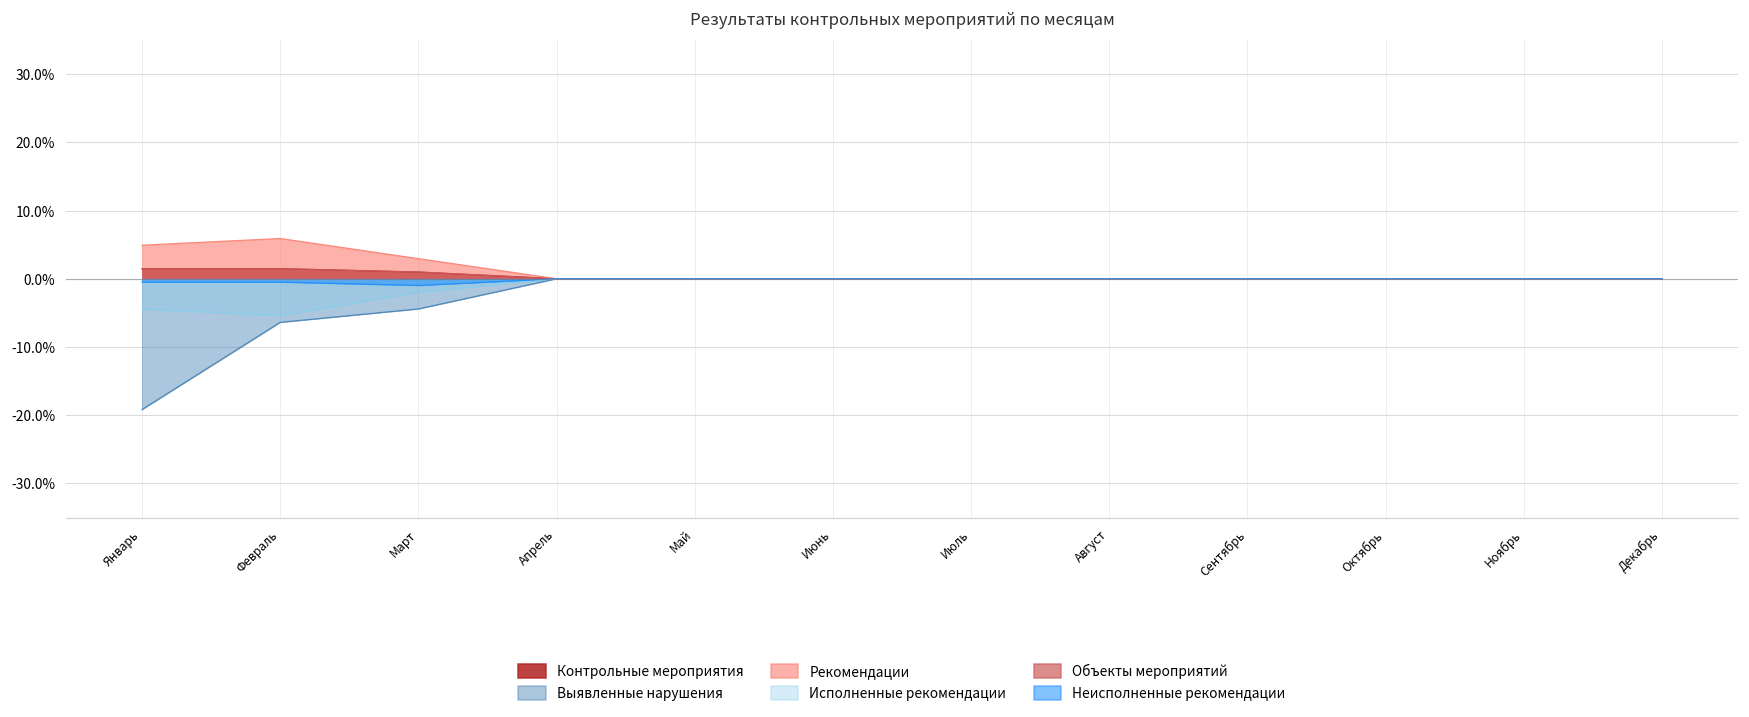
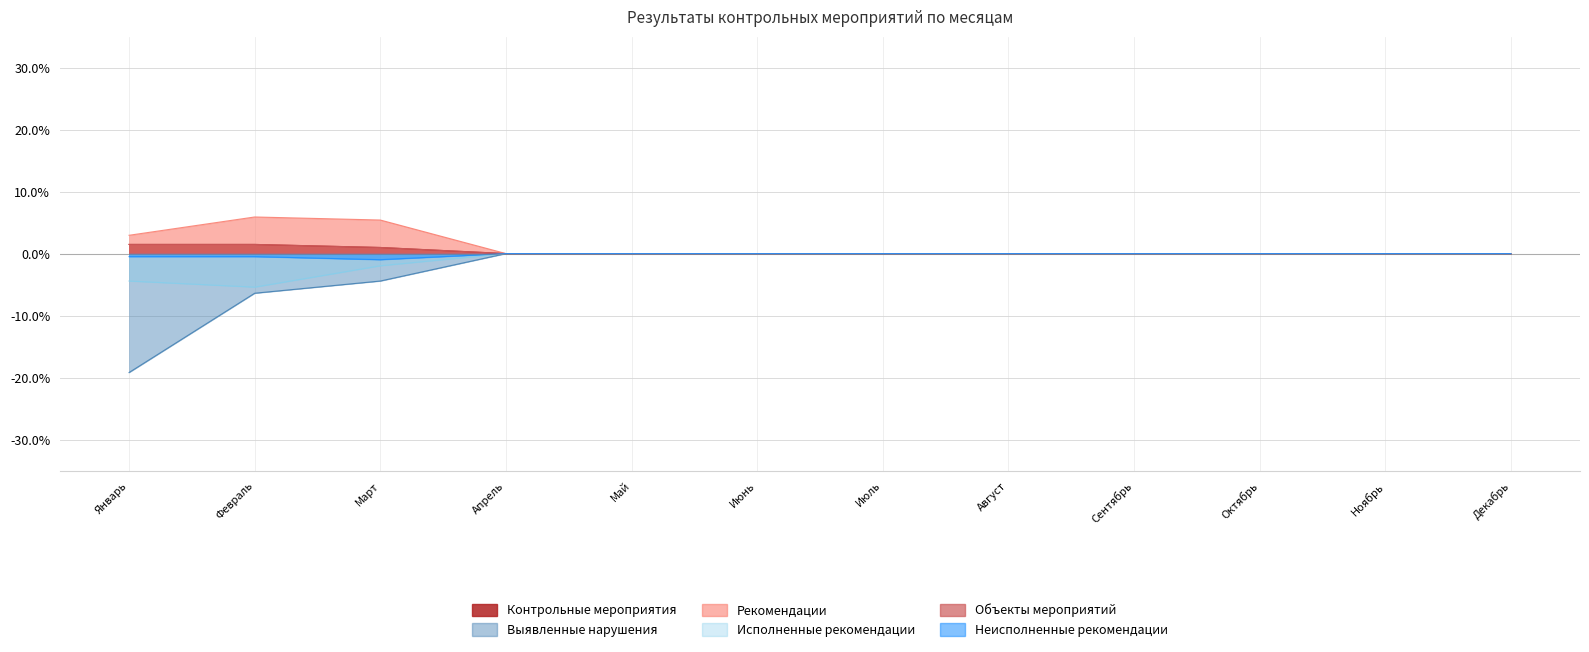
Рекомендации, Январь: 5% -> 3%
Рекомендации, Март: 3% -> 5%
